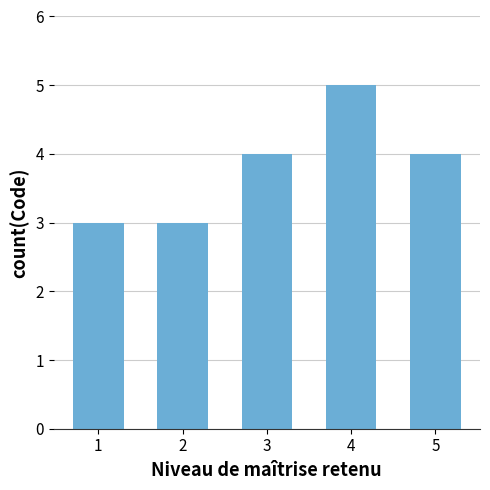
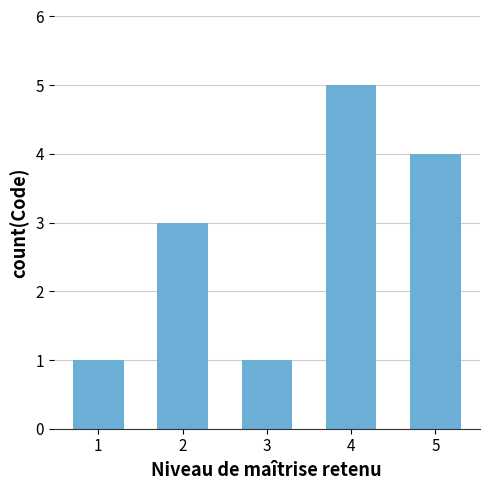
1: 3 -> 1
3: 4 -> 1
